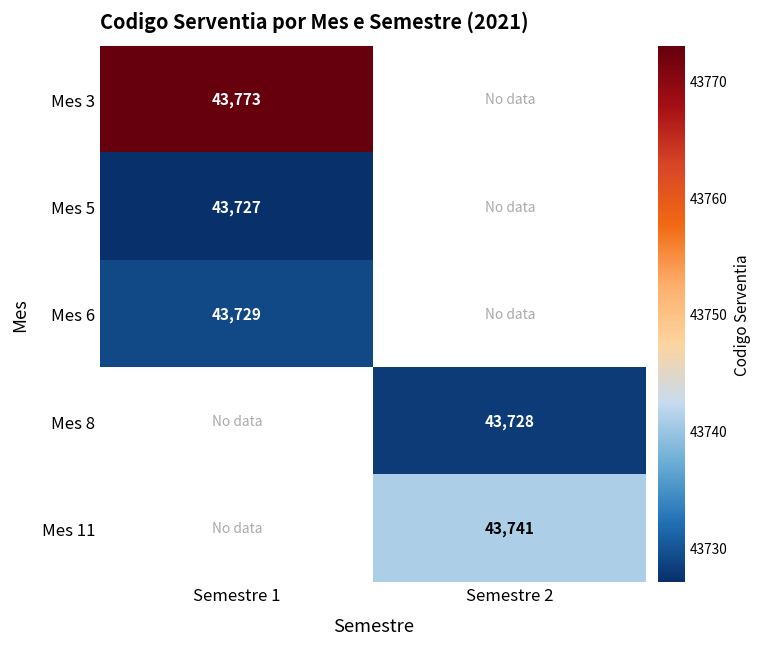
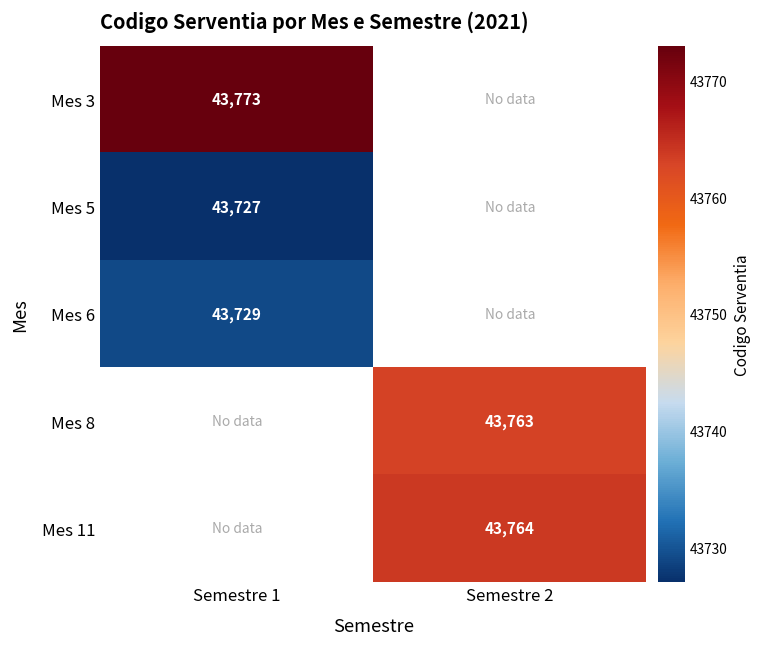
Mes 8, Semestre 2: 43,728 -> 43,763
Mes 11, Semestre 2: 43,741 -> 43,764
